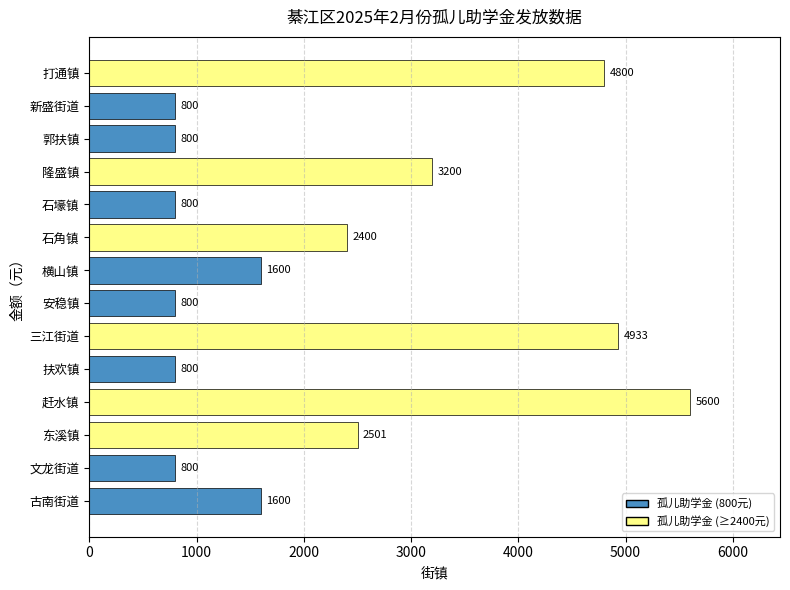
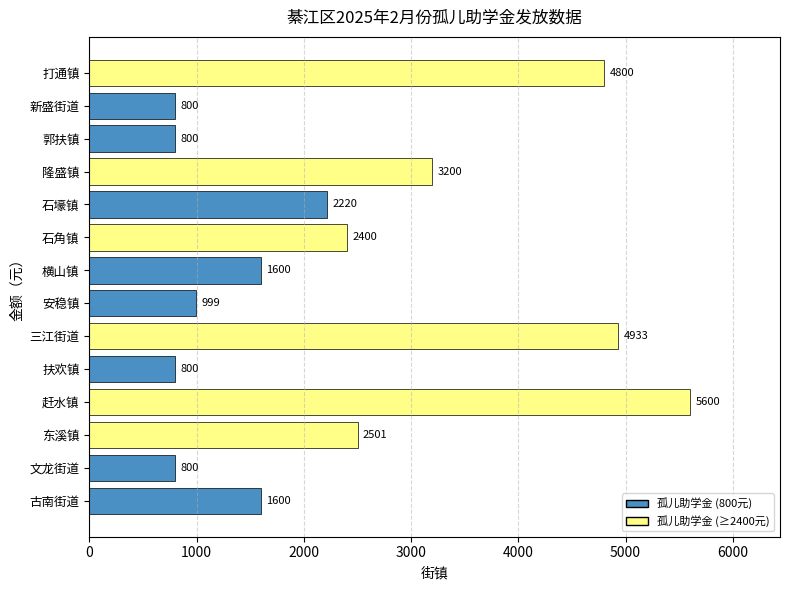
石壕镇: 800 -> 2220
安稳镇: 800 -> 999
